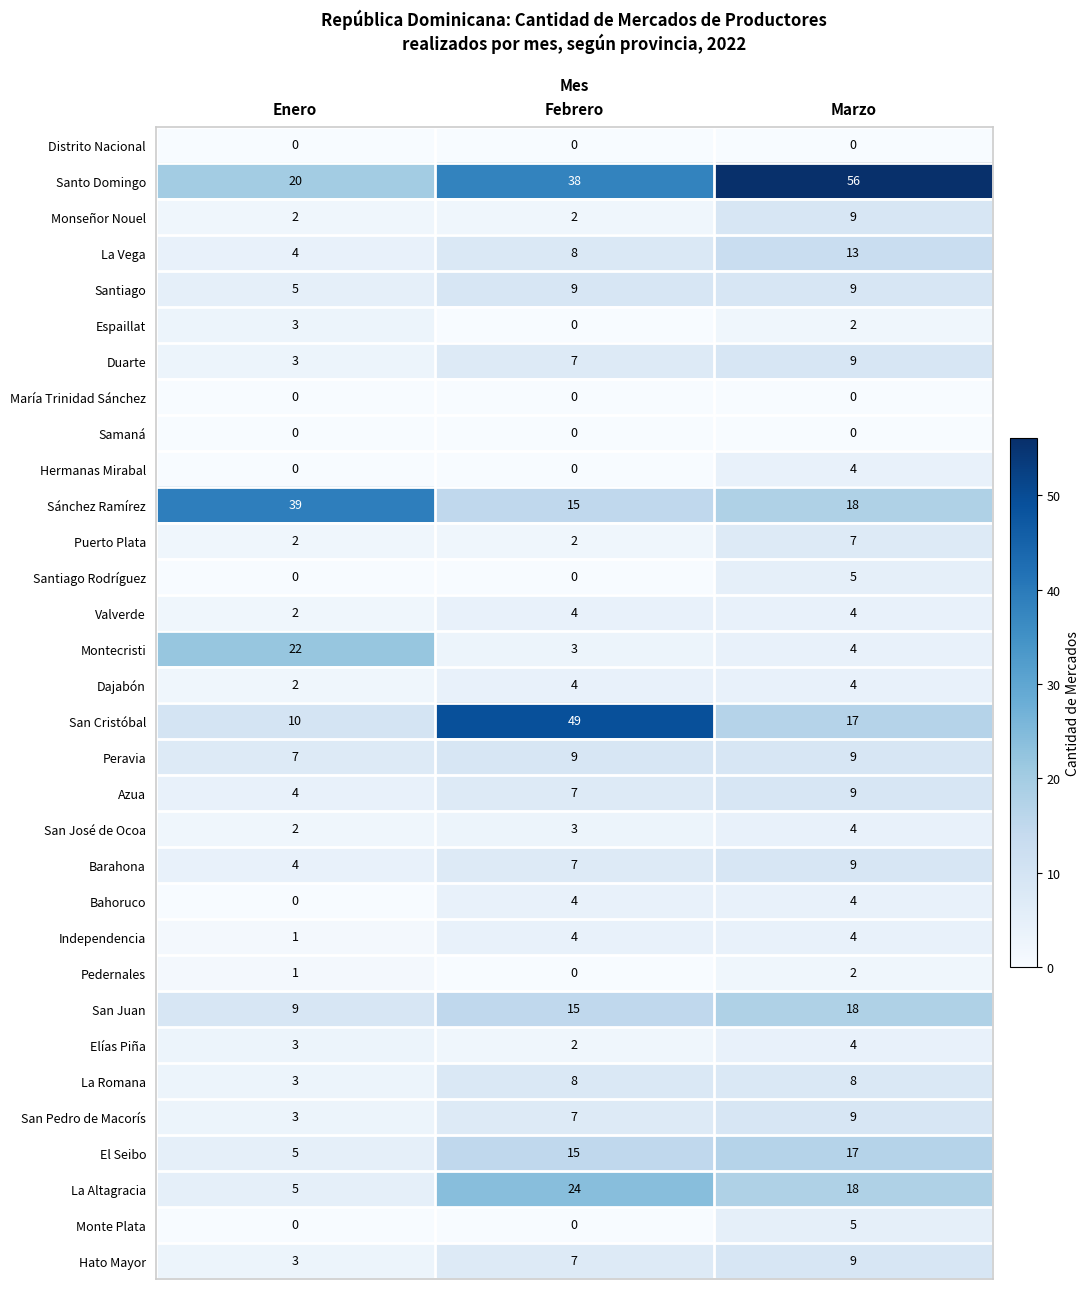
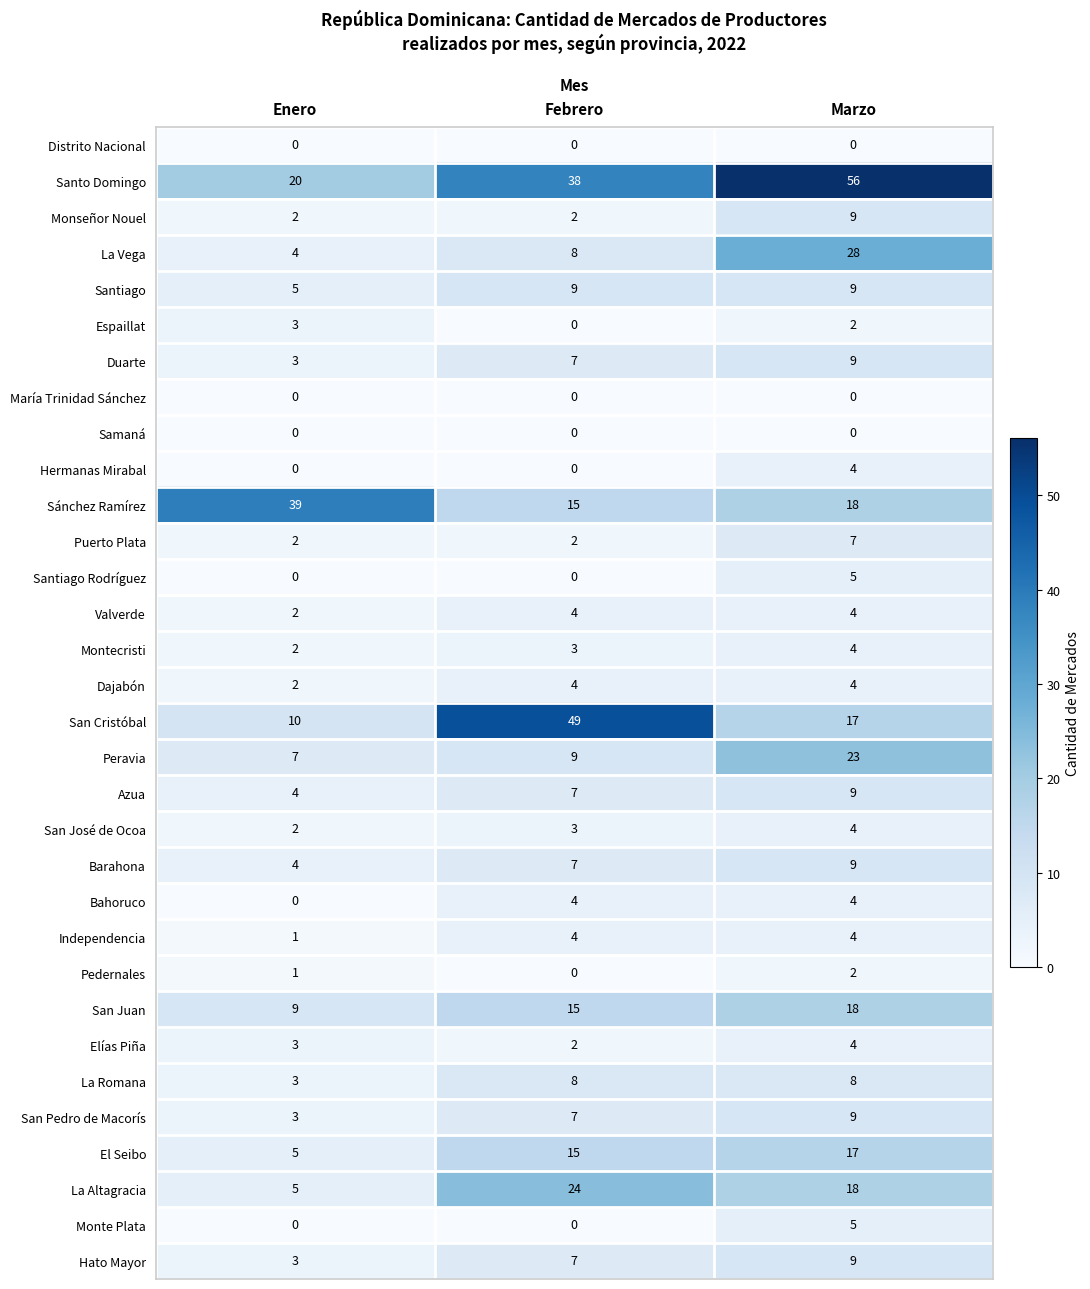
La Vega, Marzo: 13 -> 28
Montecristi, Enero: 22 -> 2
Peravia, Marzo: 9 -> 23
